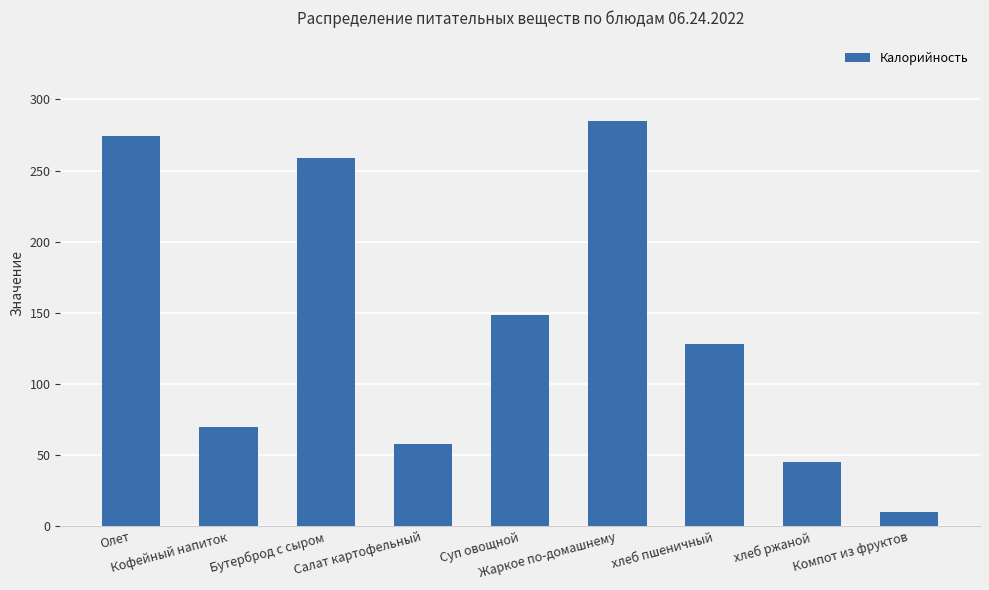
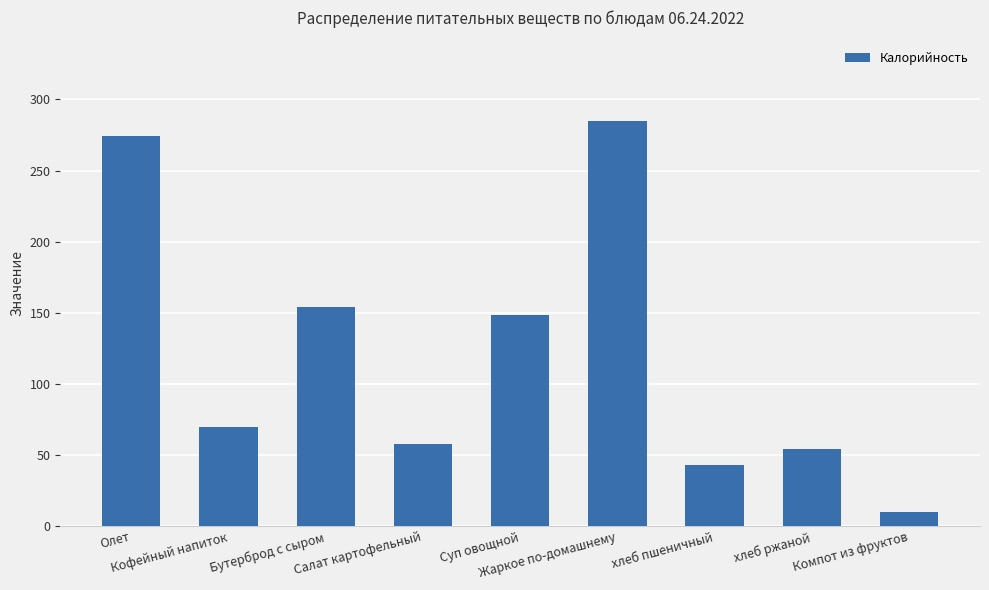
Бутерброд с сыром: 259 -> 154
хлеб пшеничный: 128 -> 43
хлеб ржаной: 45 -> 54
